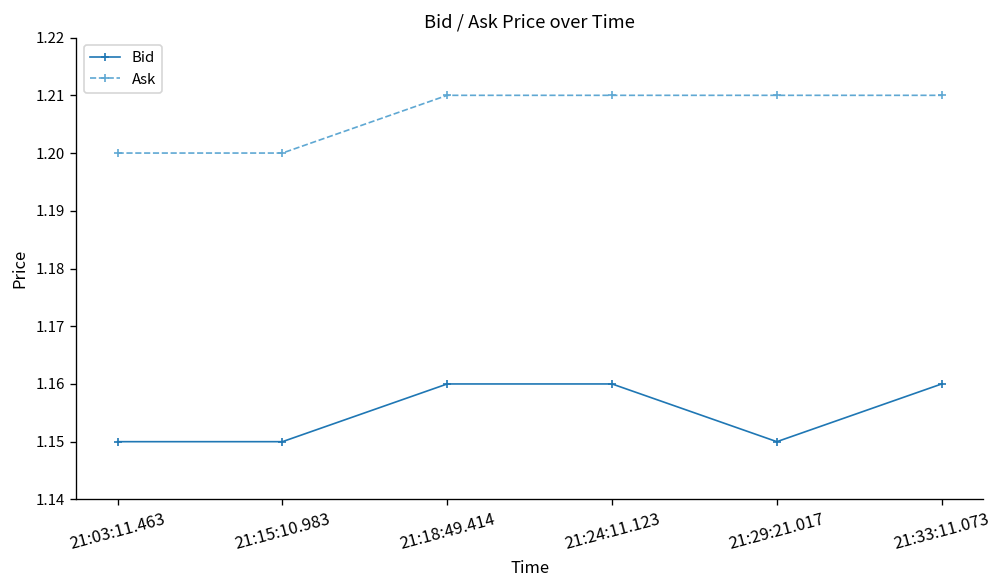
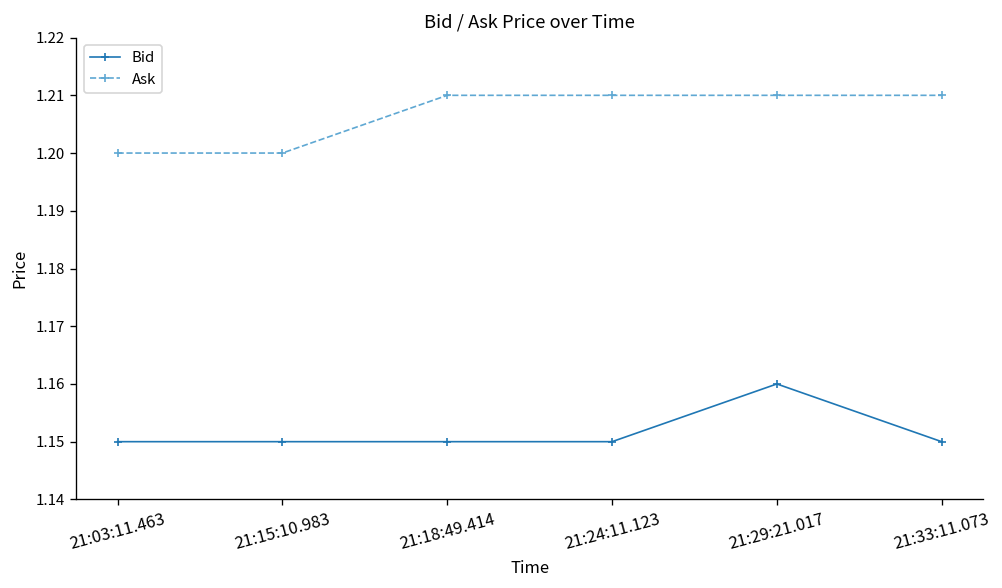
Bid, 21:18:49.414: 1.16 -> 1.15
Bid, 21:24:11.123: 1.16 -> 1.15
Bid, 21:29:21.017: 1.15 -> 1.16
Bid, 21:33:11.073: 1.16 -> 1.15
